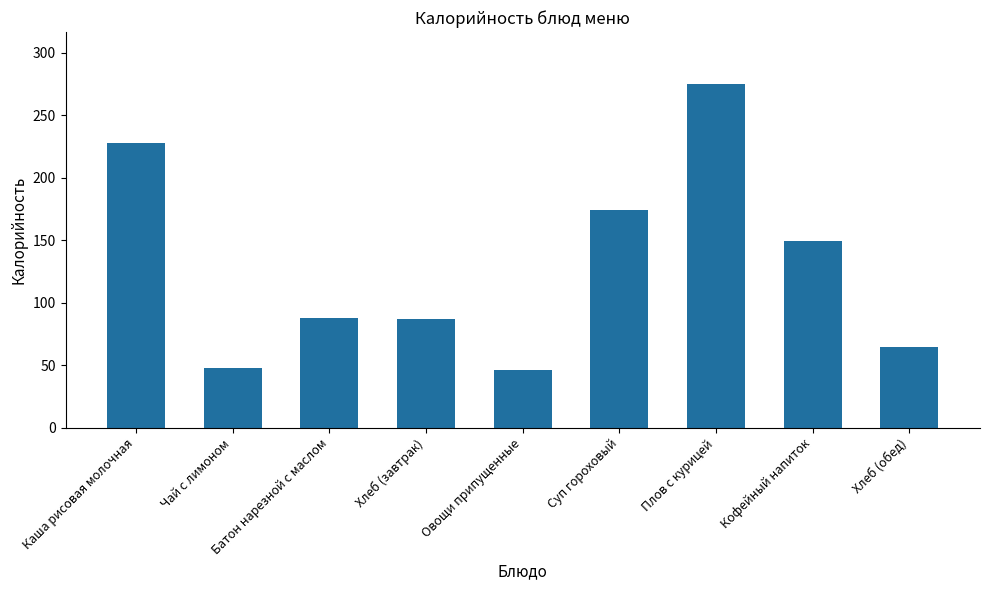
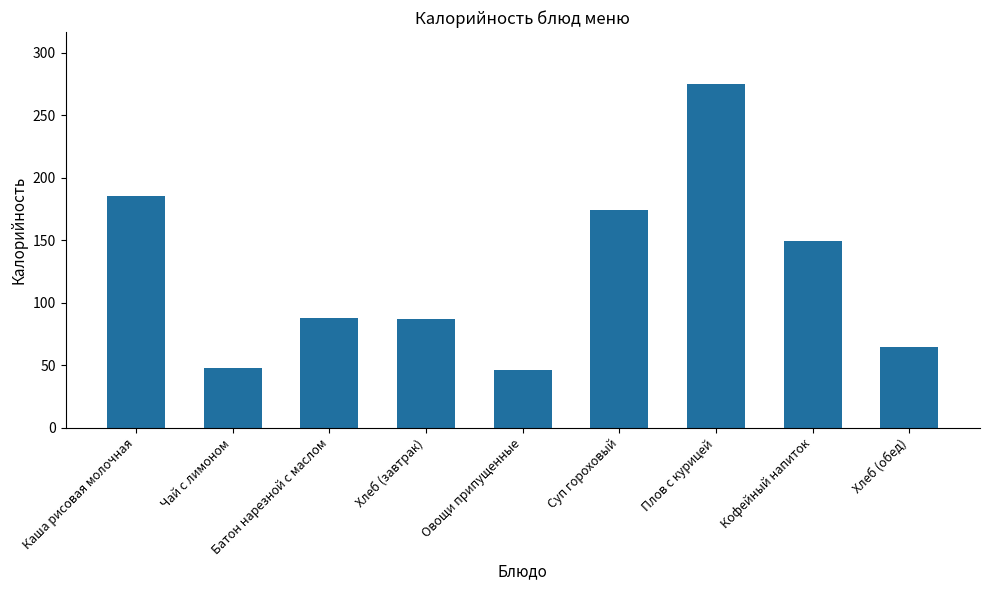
Каша рисовая молочная: 228 -> 186
